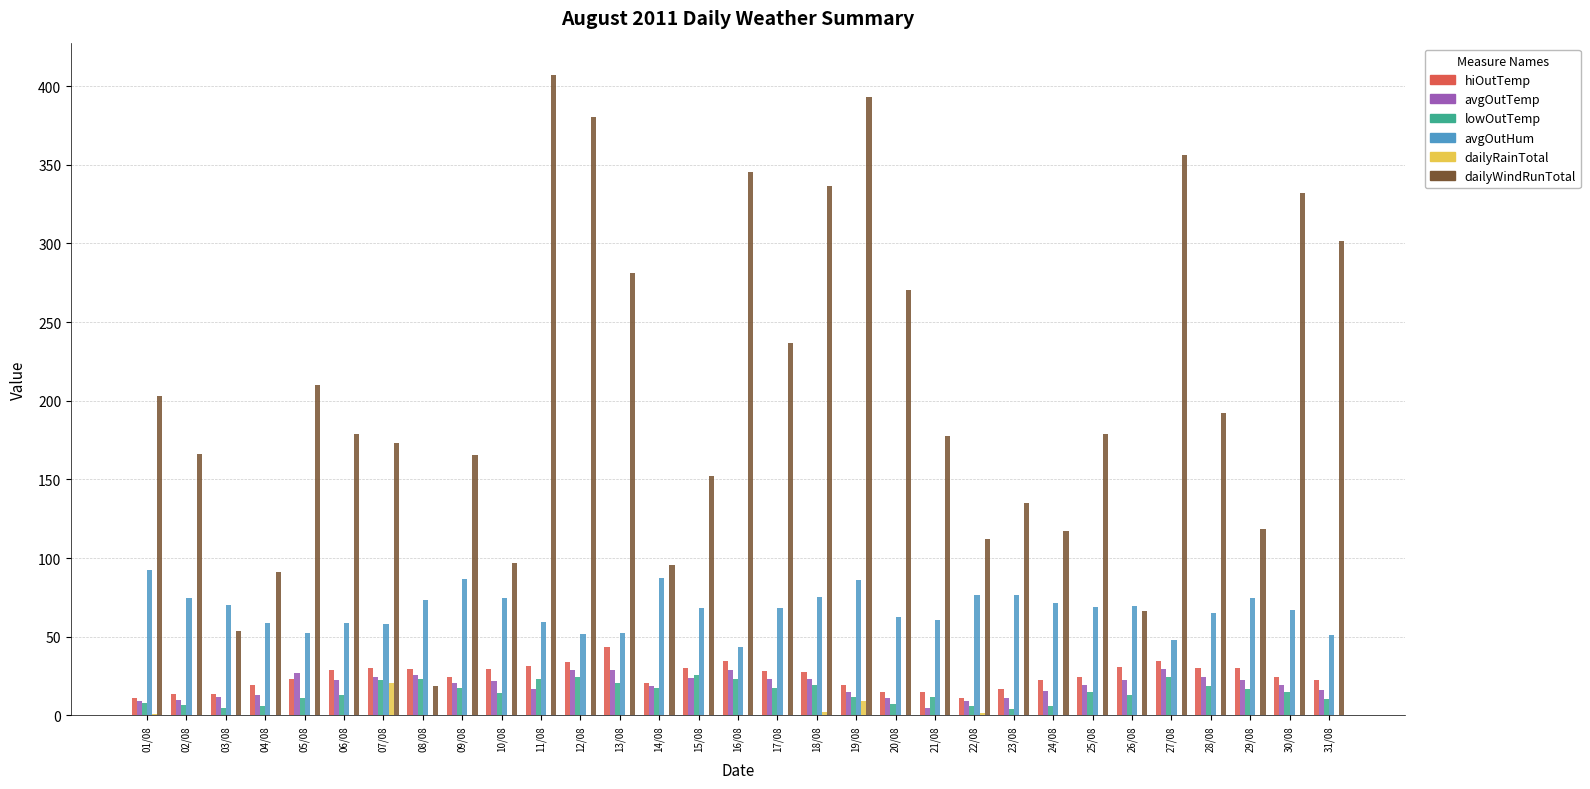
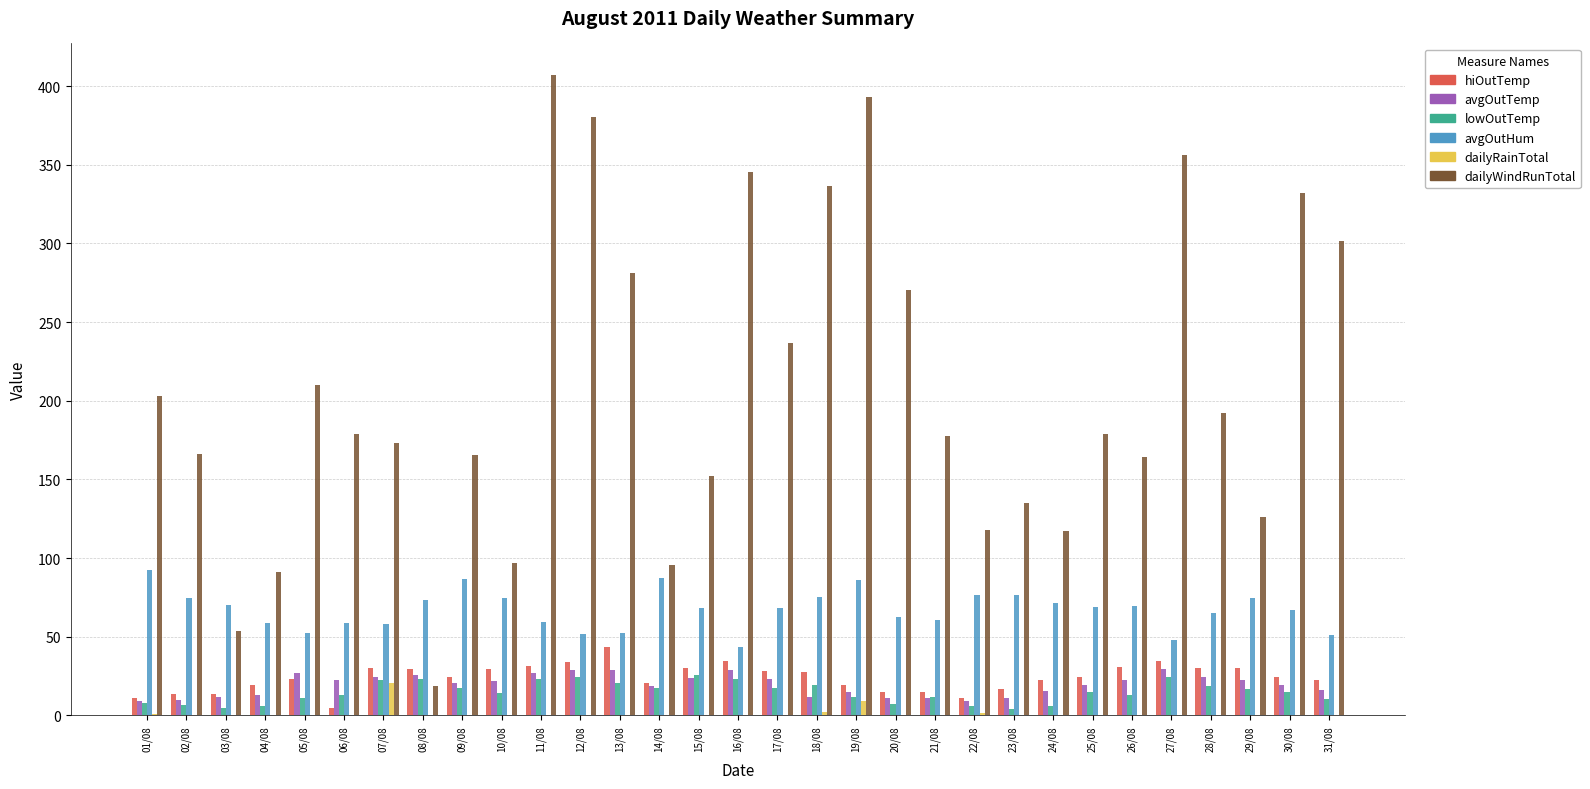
hiOutTemp, 06/08: 29 -> 5
avgOutTemp, 11/08: 17 -> 27
avgOutTemp, 18/08: 23 -> 11
avgOutTemp, 21/08: 5 -> 11
dailyWindRunTotal, 22/08: 112 -> 118
dailyWindRunTotal, 26/08: 66 -> 164
dailyWindRunTotal, 29/08: 119 -> 126
